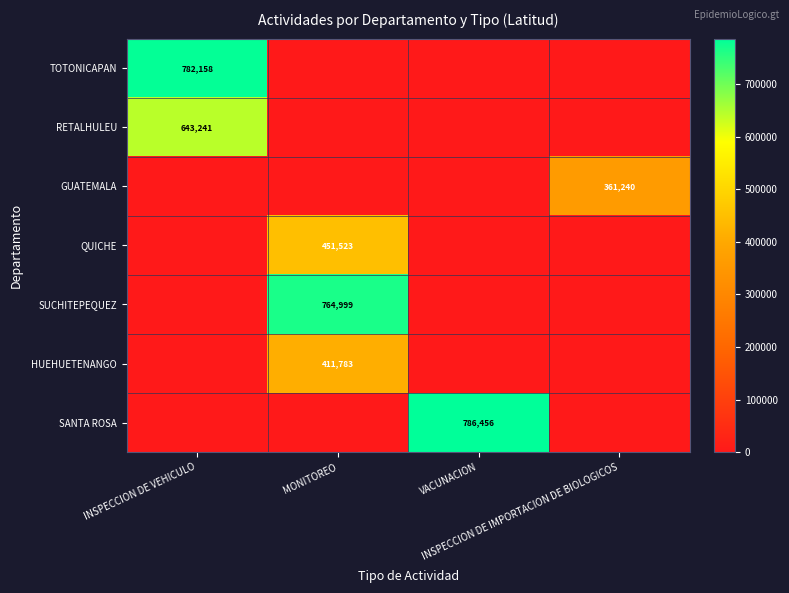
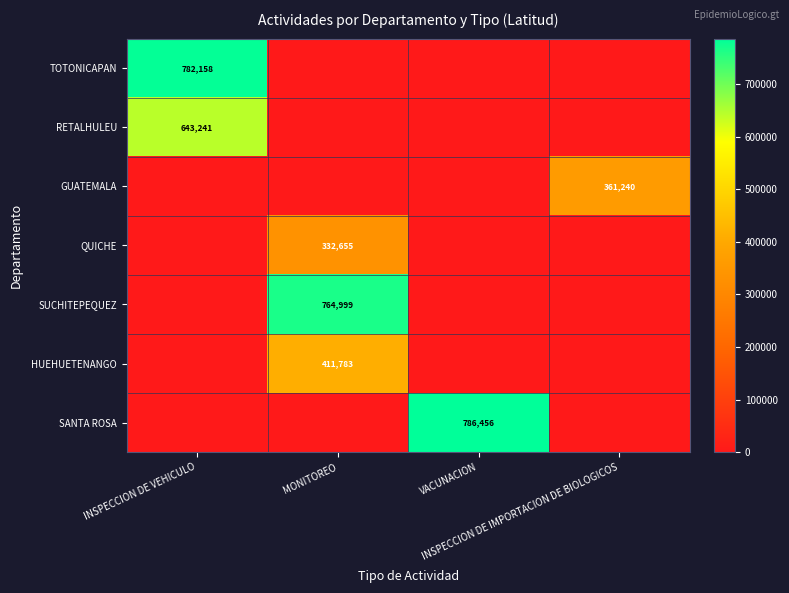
QUICHE, MONITOREO: 451,523 -> 332,655
